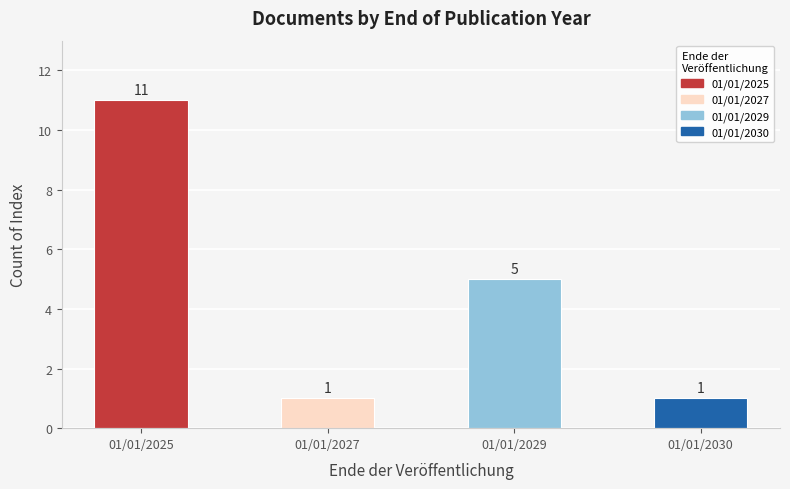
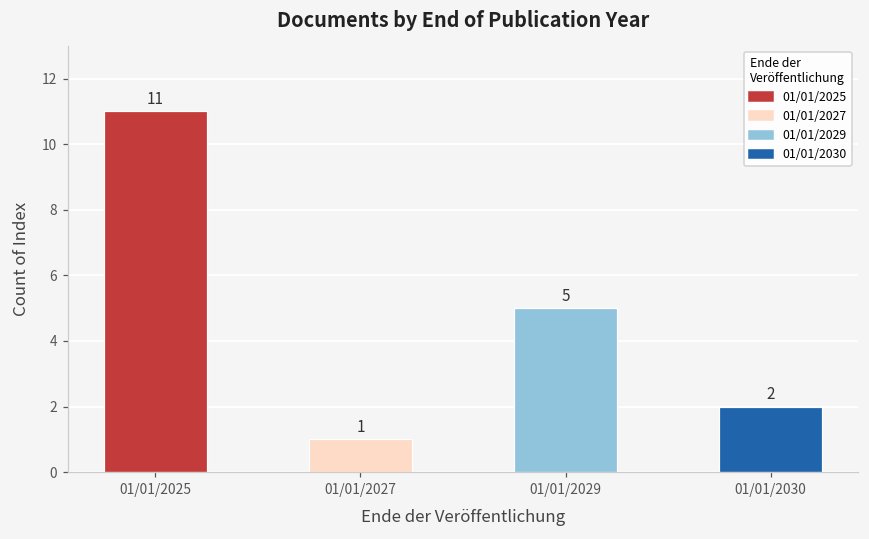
01/01/2030: 1 -> 2
